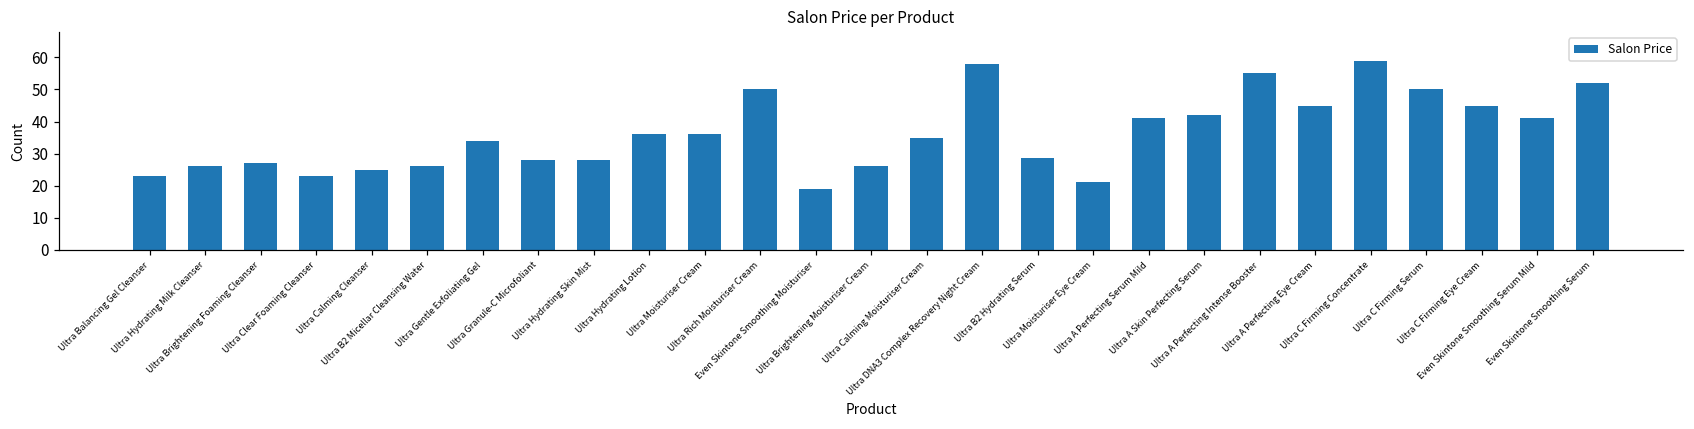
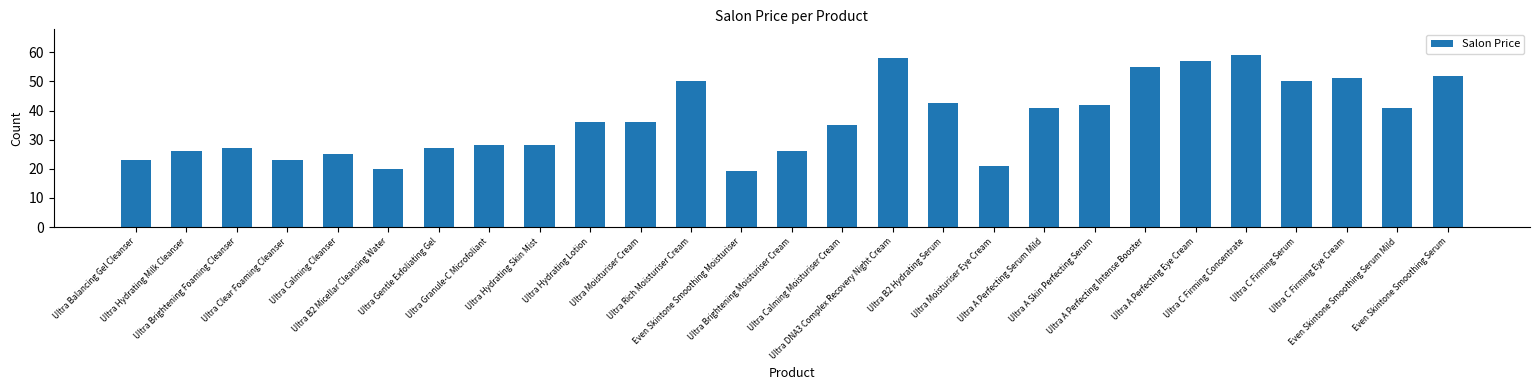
Ultra B2 Micellar Cleansing Water: 26 -> 20
Ultra Gentle Exfoliating Gel: 34 -> 27
Ultra B2 Hydrating Serum: 29 -> 43
Ultra A Perfecting Eye Cream: 45 -> 57
Ultra C Firming Eye Cream: 45 -> 51
